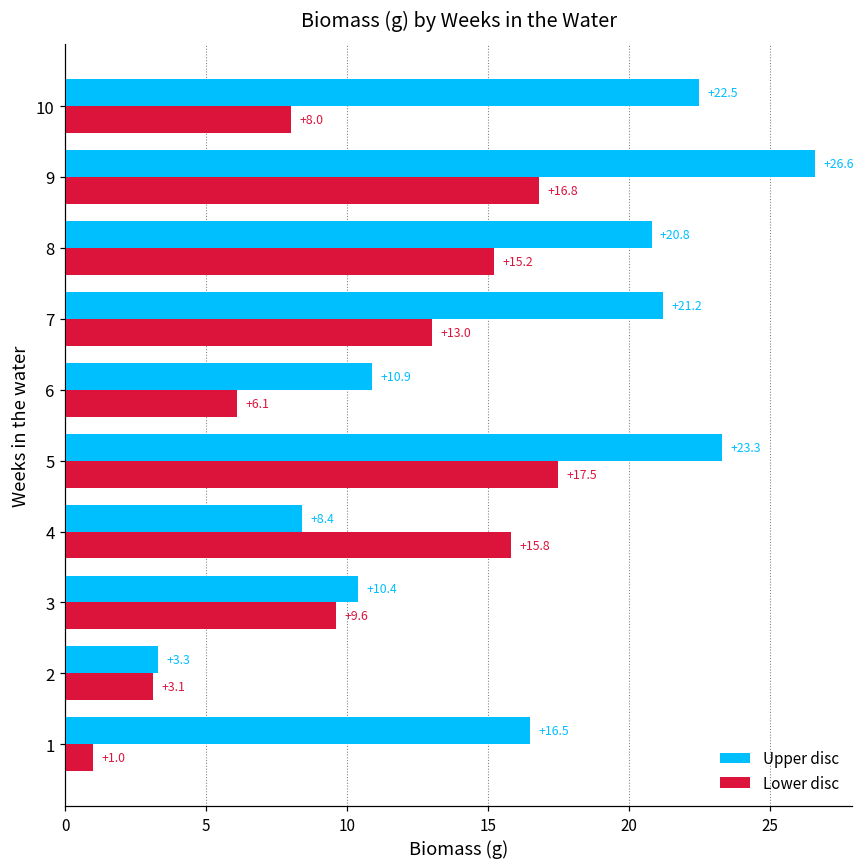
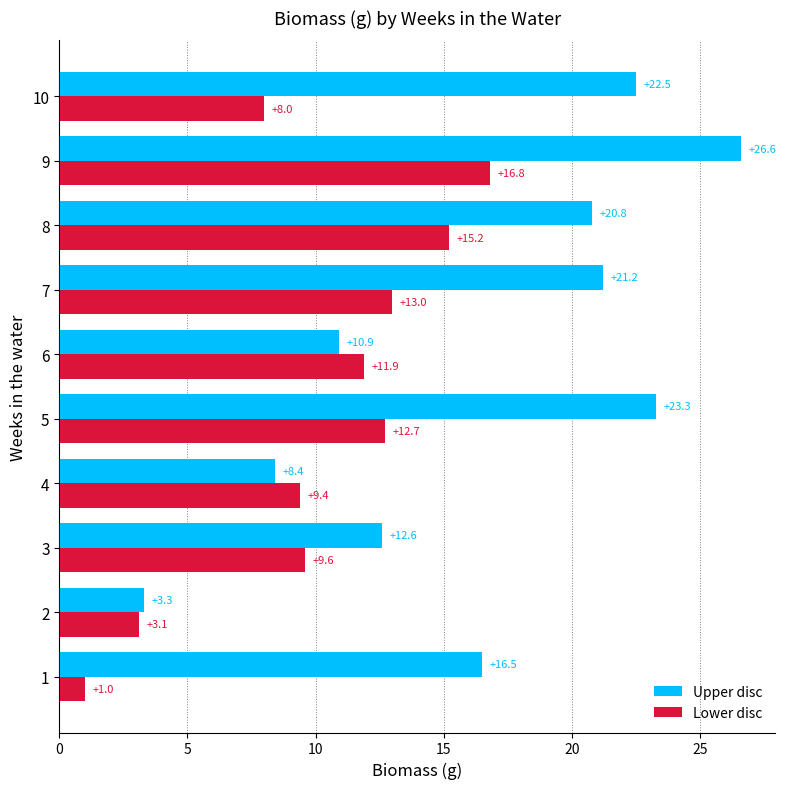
Lower disc, 6: +6.1 -> +11.9
Lower disc, 5: +17.5 -> +12.7
Lower disc, 4: +15.8 -> +9.4
Upper disc, 3: +10.4 -> +12.6
